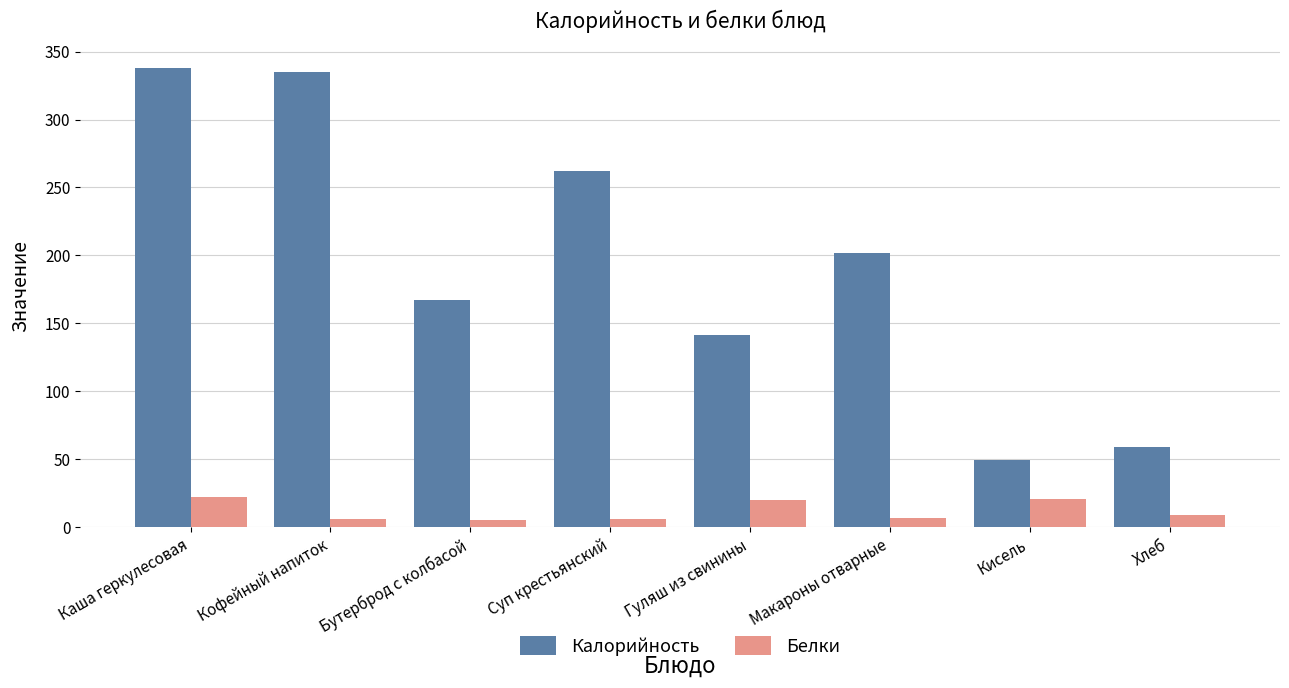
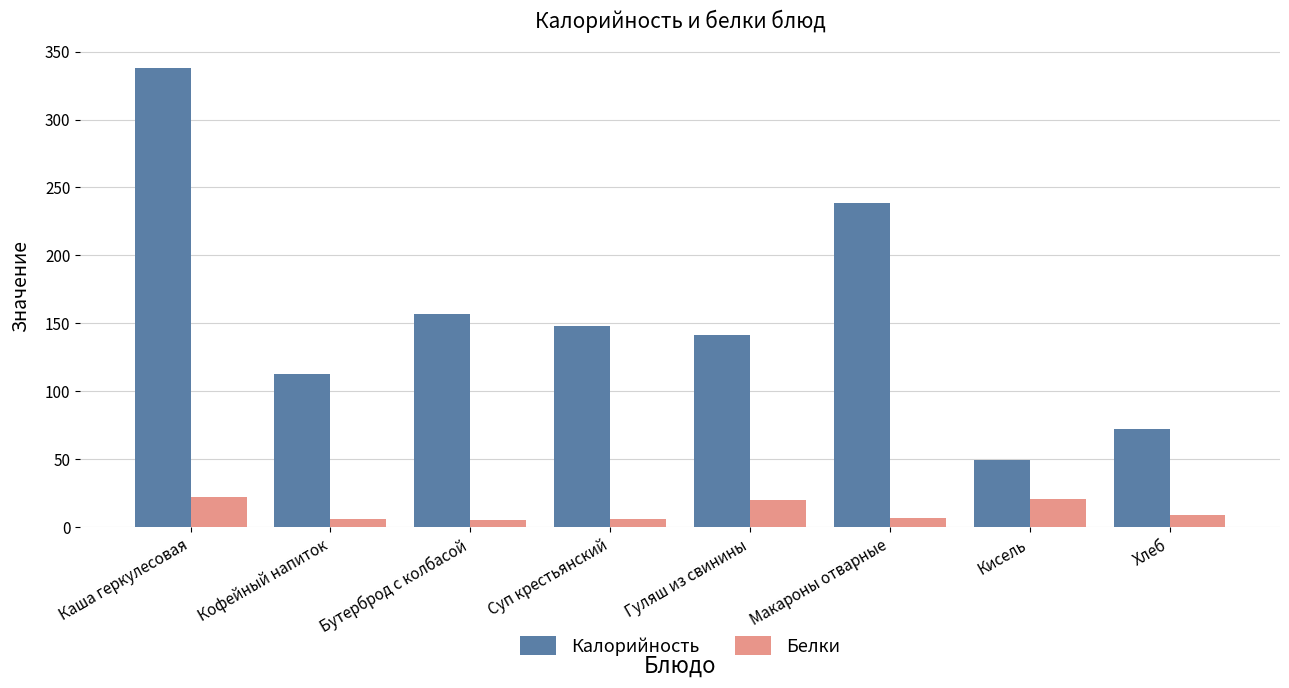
Калорийность, Кофейный напиток: 335 -> 113
Калорийность, Бутерброд с колбасой: 167 -> 157
Калорийность, Суп крестьянский: 262 -> 148
Калорийность, Макароны отварные: 202 -> 238
Калорийность, Хлеб: 59 -> 72
